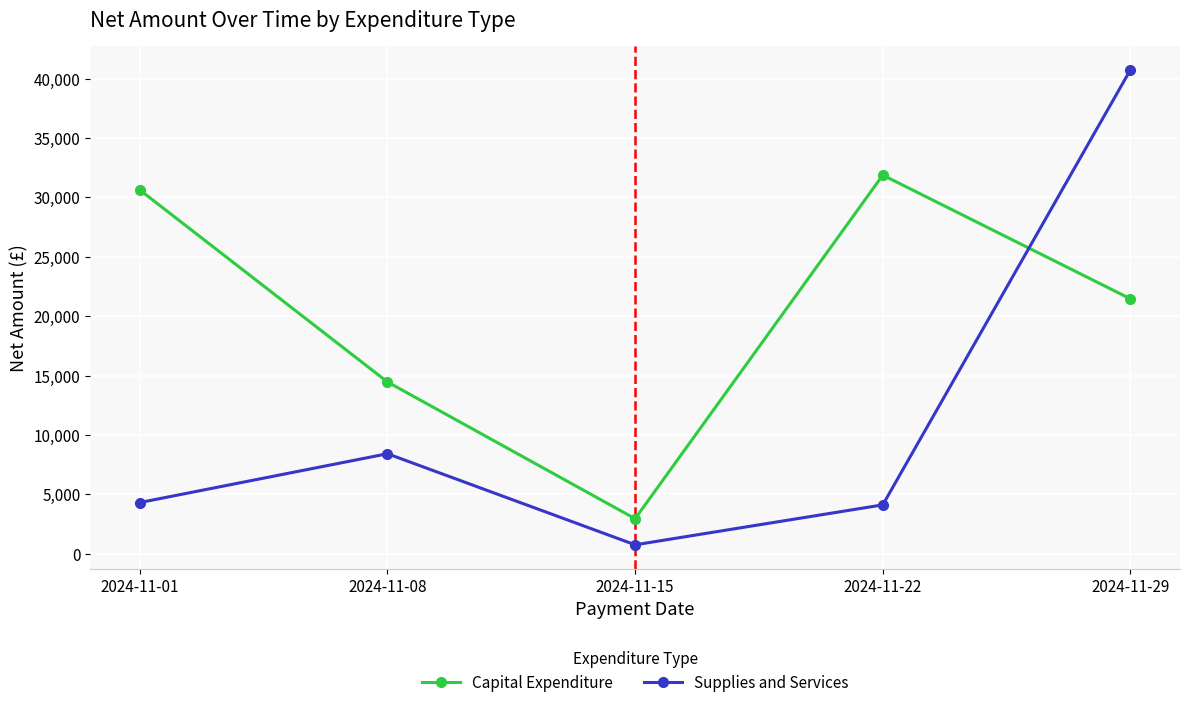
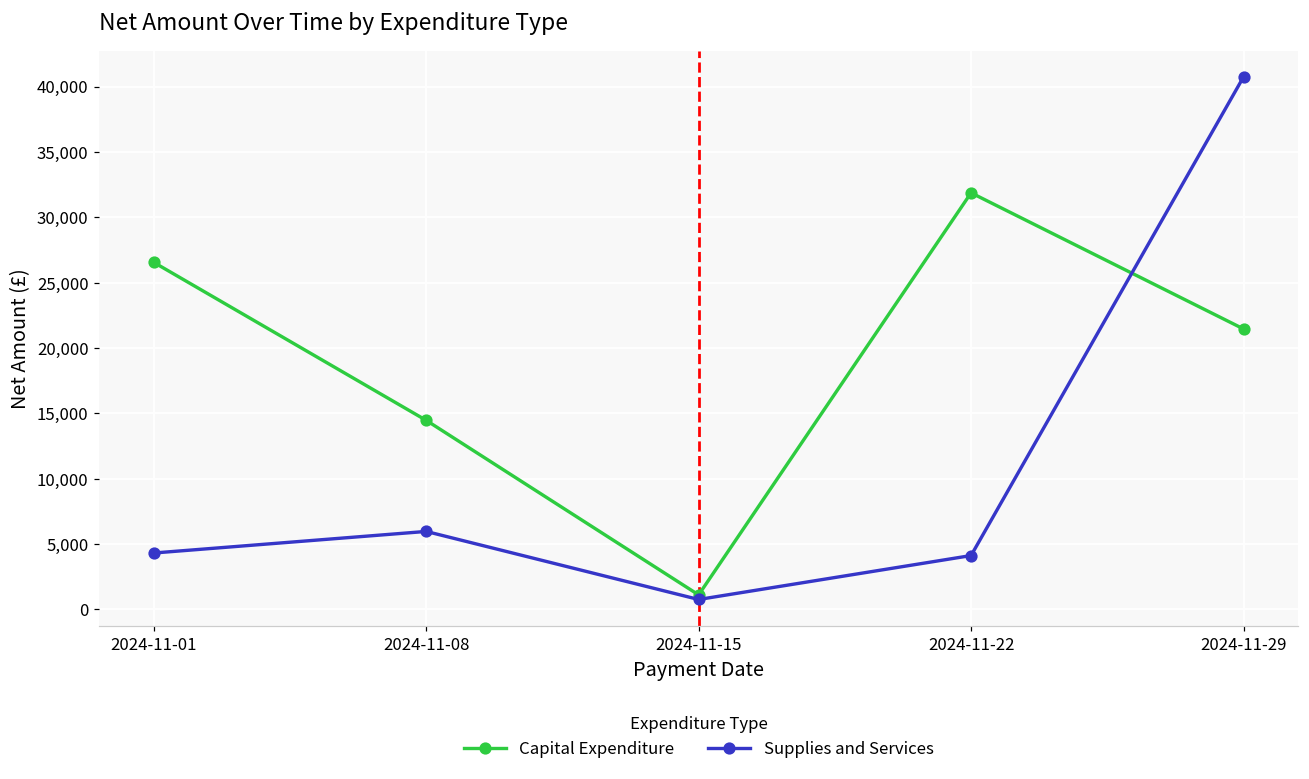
Capital Expenditure, 2024-11-01: 30,600 -> 26,600
Supplies and Services, 2024-11-08: 8,400 -> 6,000
Capital Expenditure, 2024-11-15: 3,000 -> 1,100
